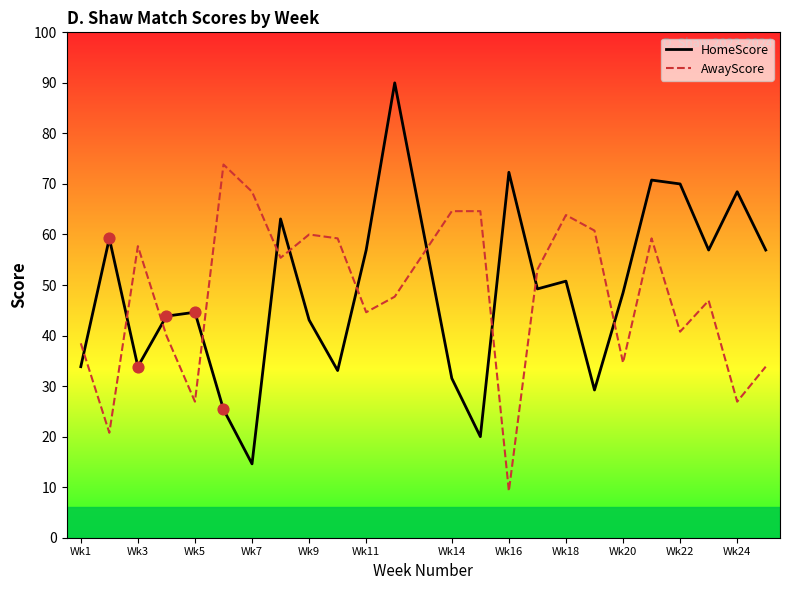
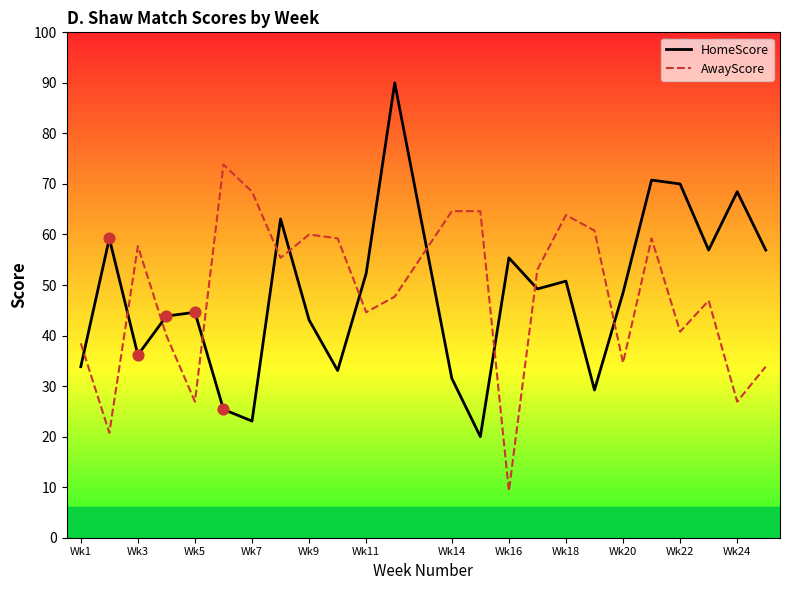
HomeScore, Wk3: 34 -> 36
HomeScore, Wk7: 15 -> 23
HomeScore, Wk11: 57 -> 52
HomeScore, Wk16: 72 -> 55
